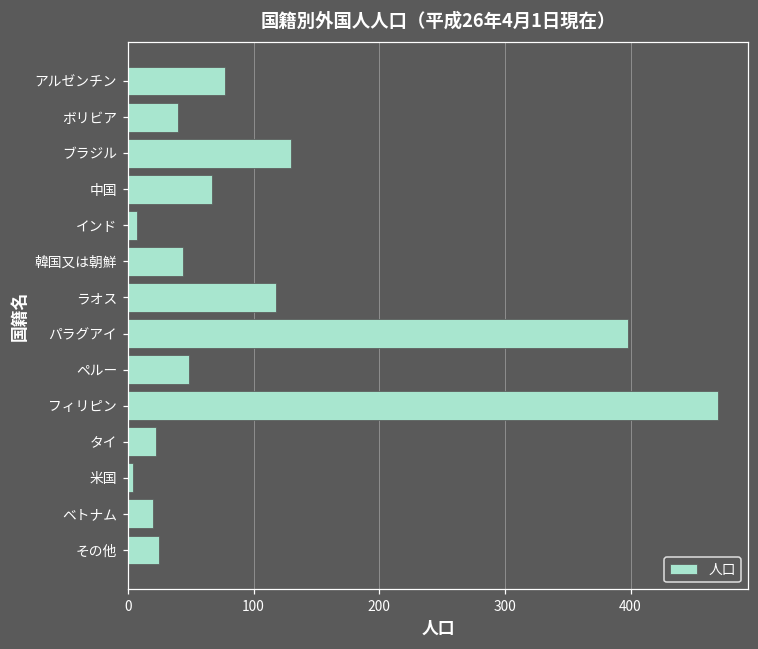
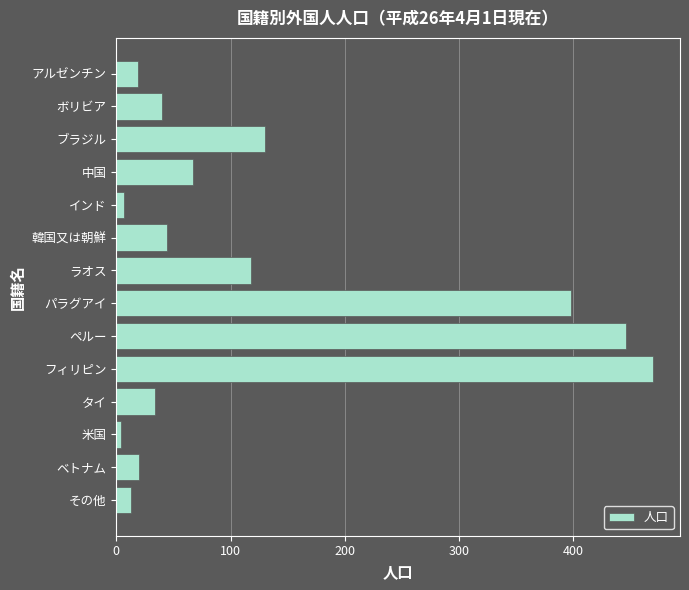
アルゼンチン: 77 -> 19
ペルー: 49 -> 446
タイ: 22 -> 34
その他: 25 -> 13
